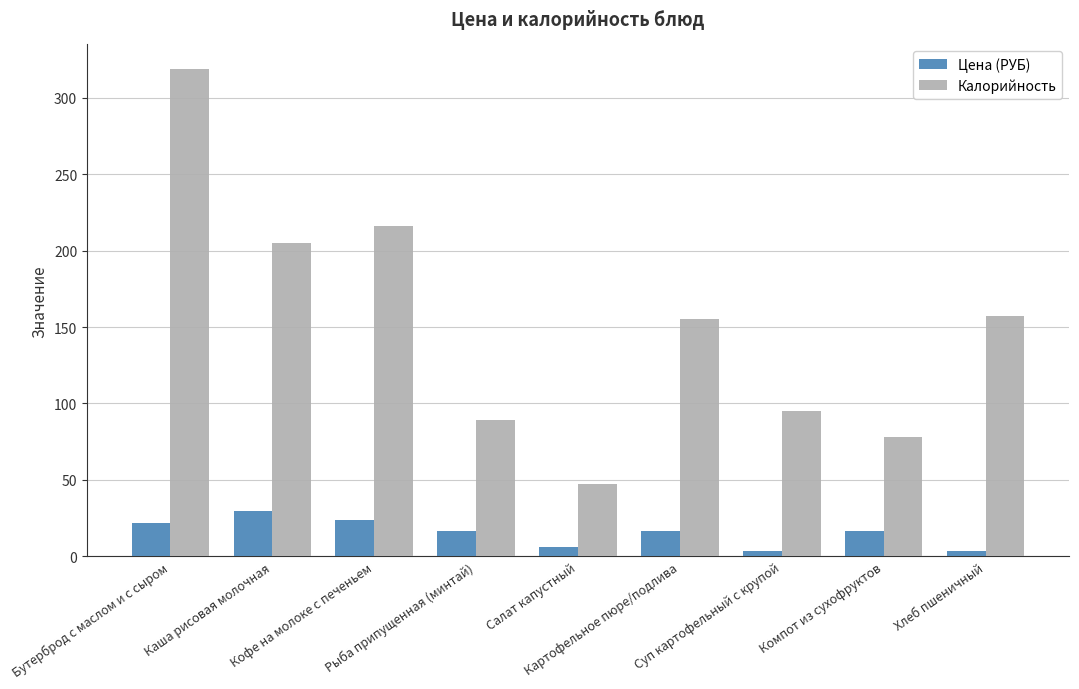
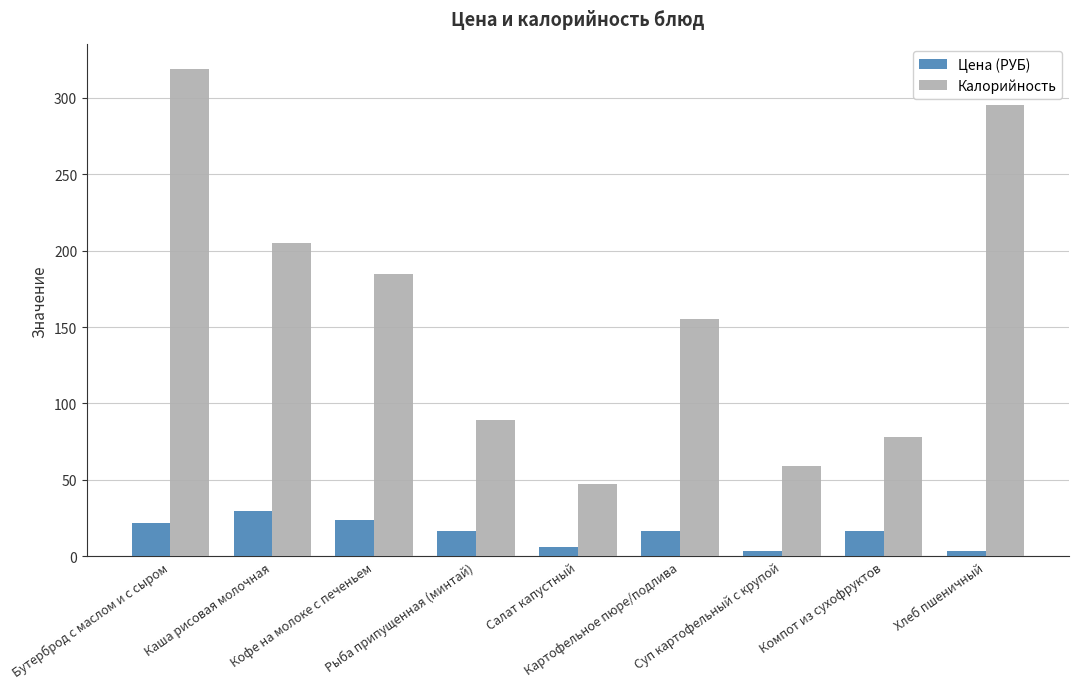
Калорийность, Кофе на молоке с печеньем: 216 -> 185
Калорийность, Суп картофельный с крупой: 95 -> 59
Калорийность, Хлеб пшеничный: 157 -> 295
